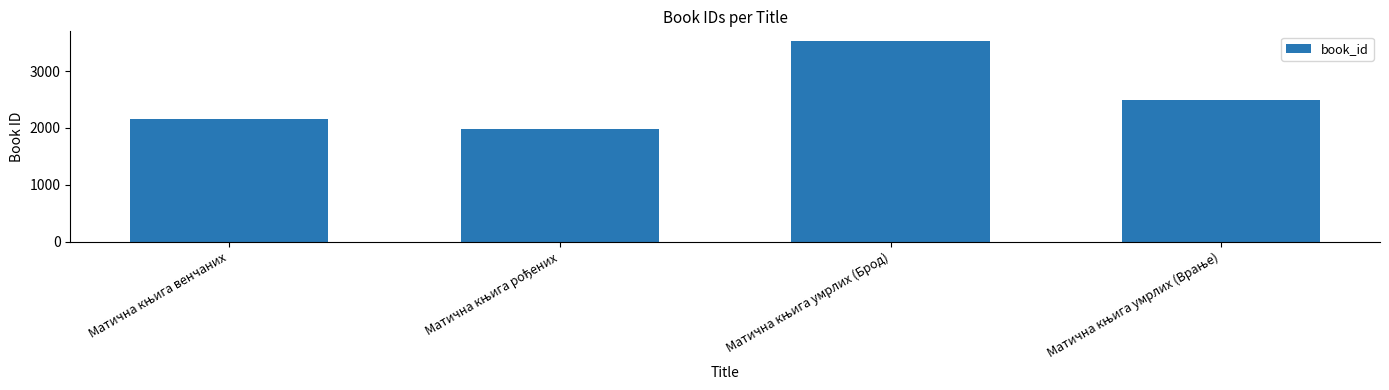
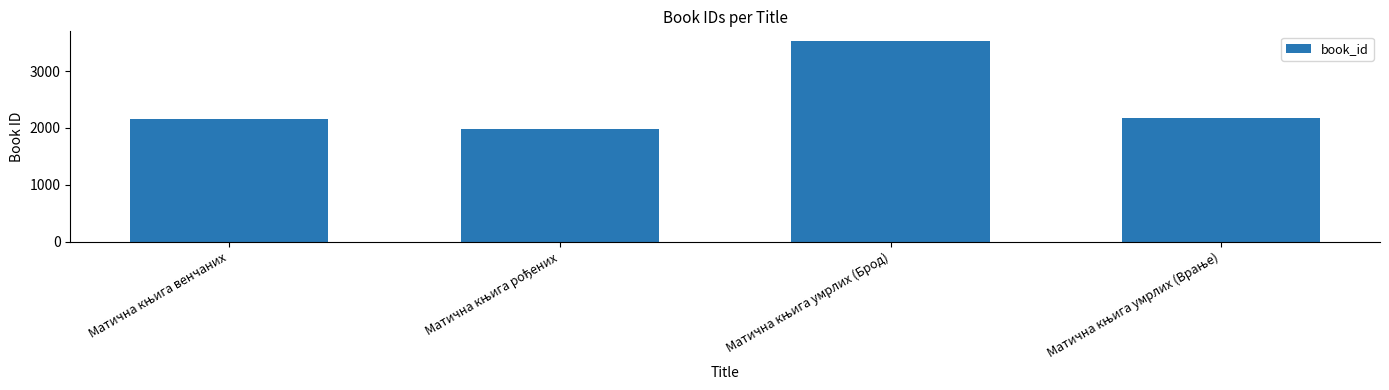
Матична књига умрлих (Врање): 2500 -> 2200
